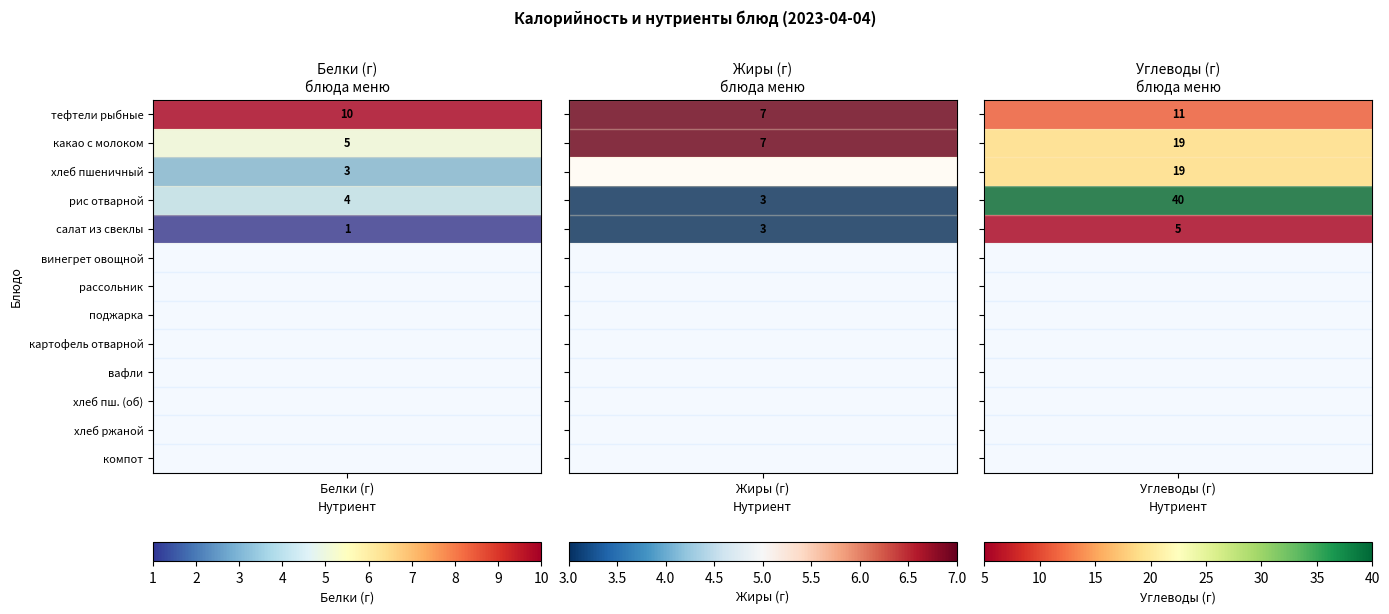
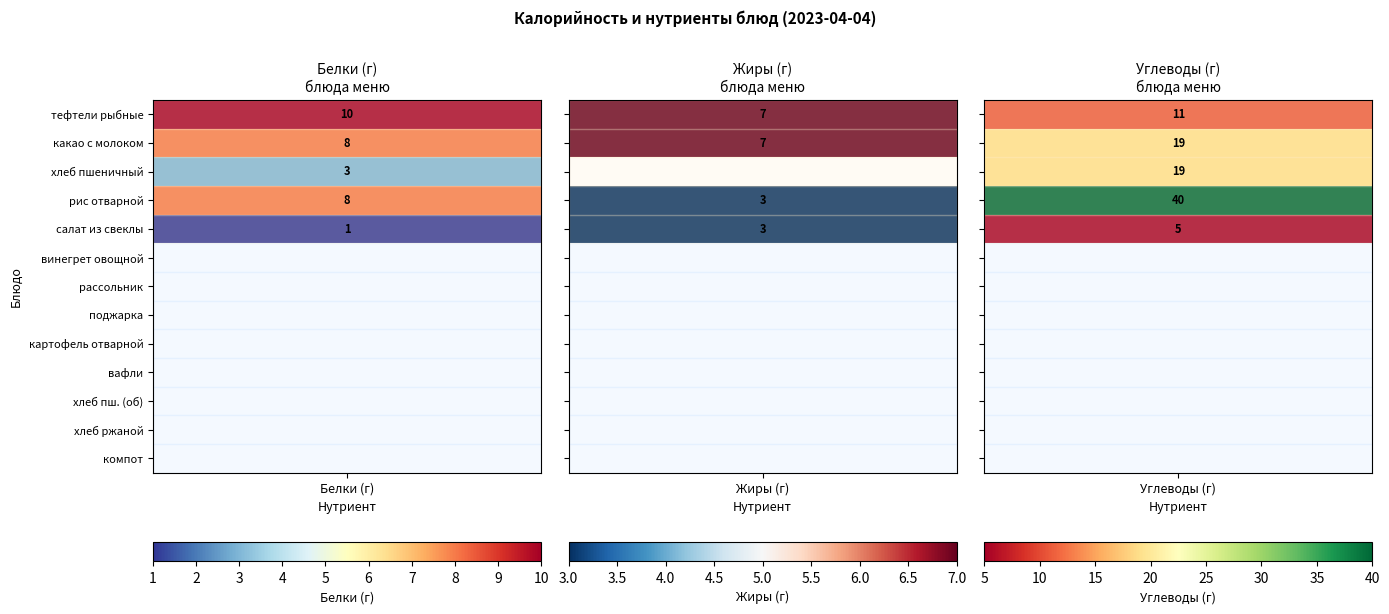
Белки (г) блюда меню, какао с молоком, Белки (г): 5 -> 8
Белки (г) блюда меню, рис отварной, Белки (г): 4 -> 8
